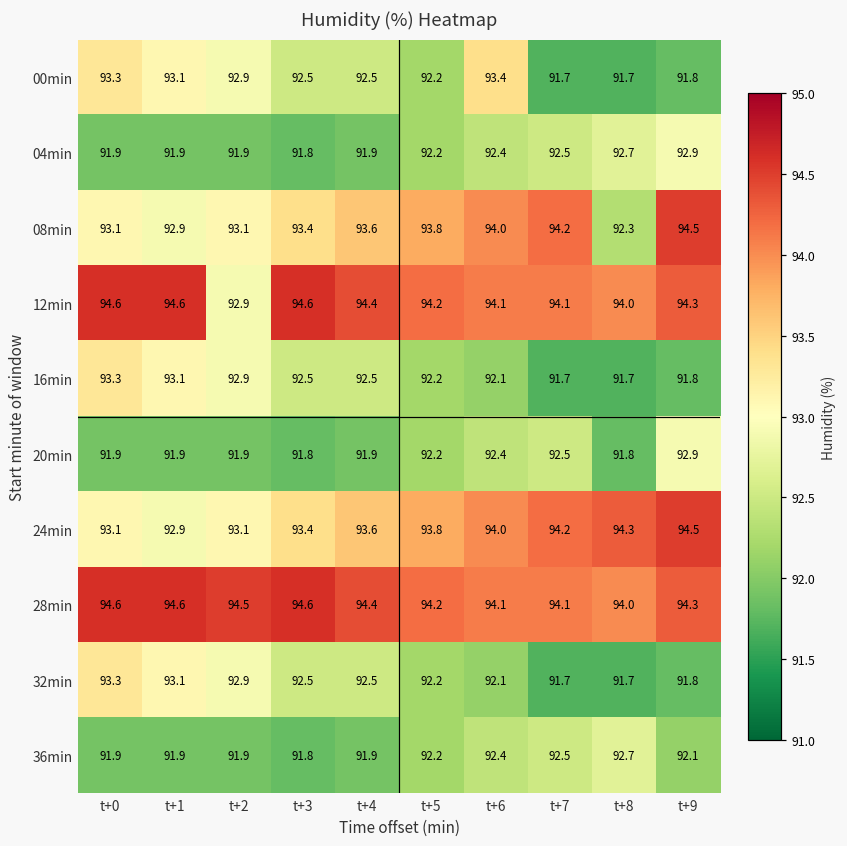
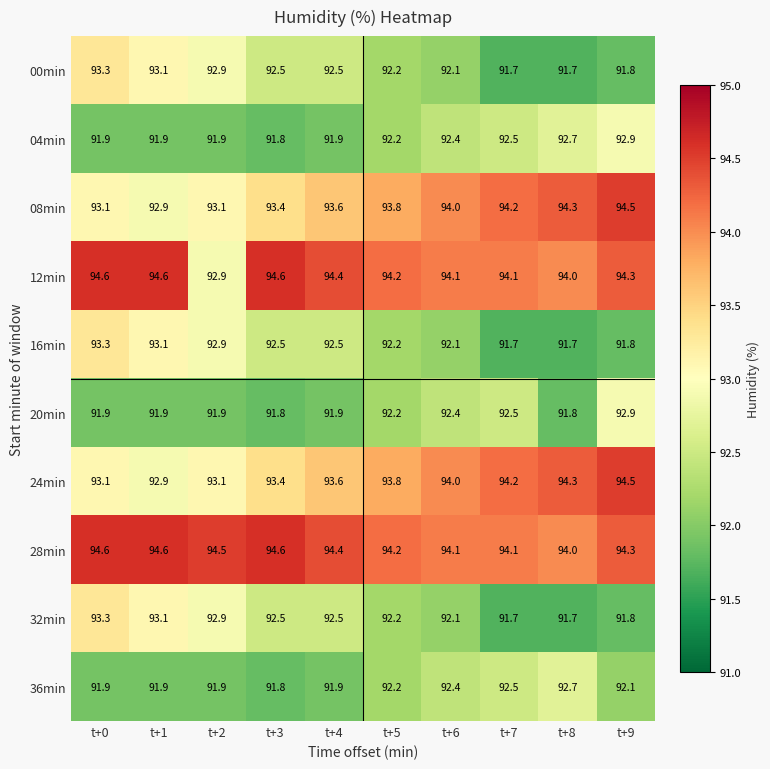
00min, t+6: 93.4 -> 92.1
08min, t+8: 92.3 -> 94.3
